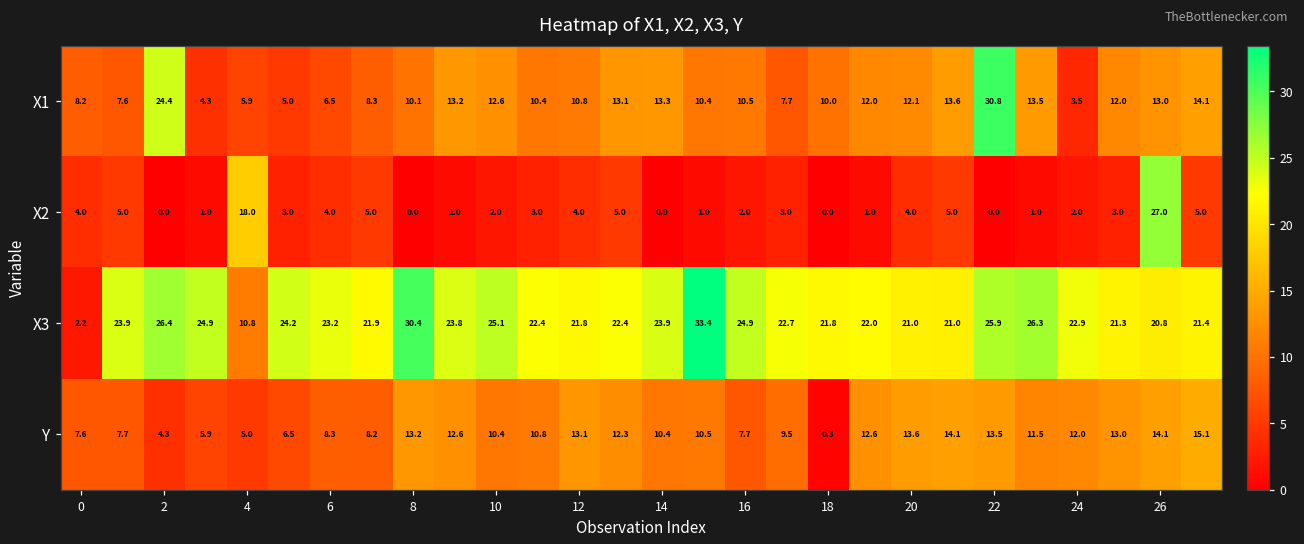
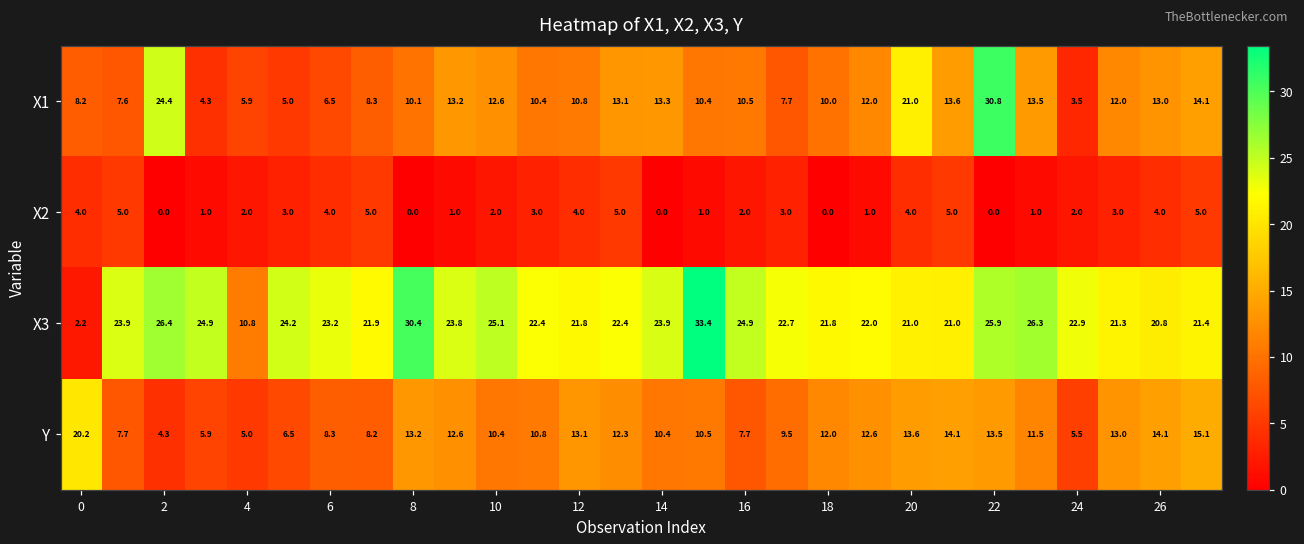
X1, 20: 12.1 -> 21.0
X2, 4: 18.0 -> 2.0
X2, 26: 27.0 -> 4.0
Y, 0: 7.6 -> 20.2
Y, 18: 0.3 -> 12.0
Y, 24: 12.0 -> 5.5
